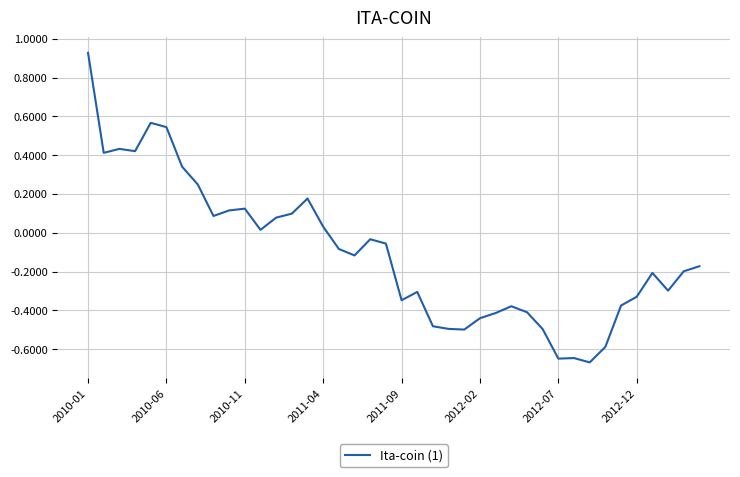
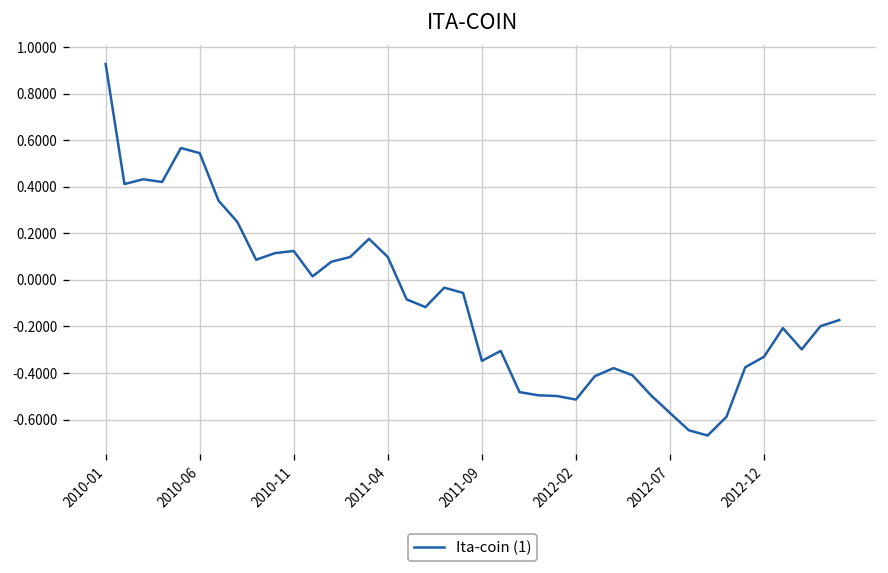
2011-04: 0.03 -> 0.10
2012-02: -0.44 -> -0.51
2012-07: -0.65 -> -0.57
